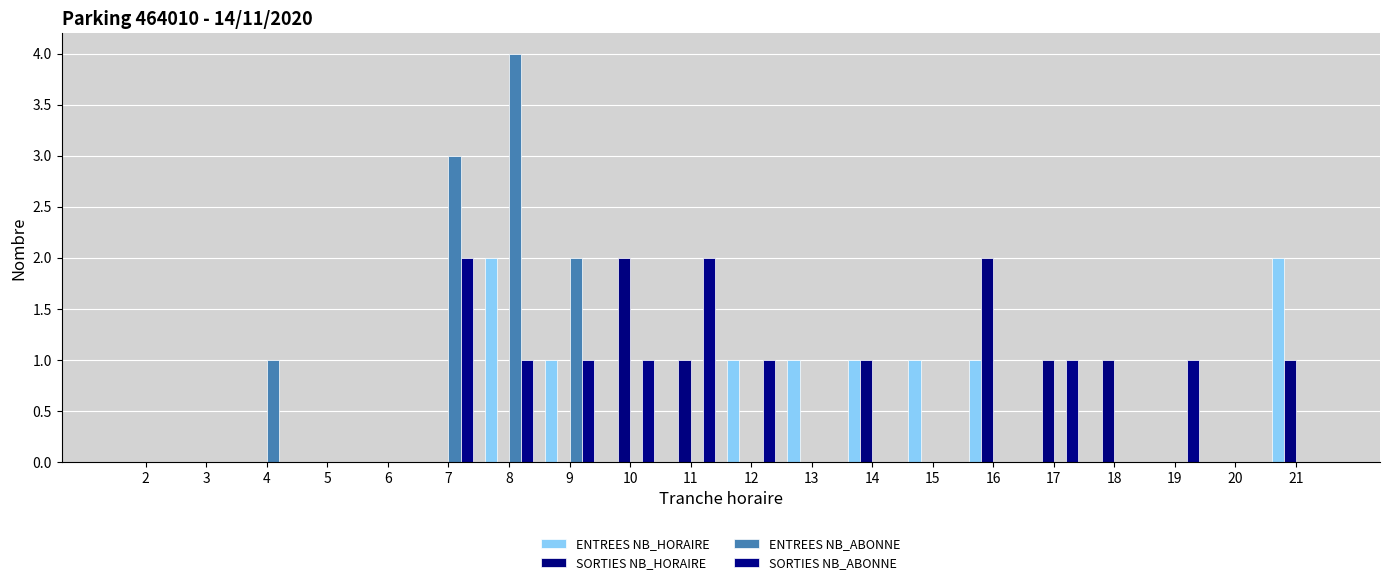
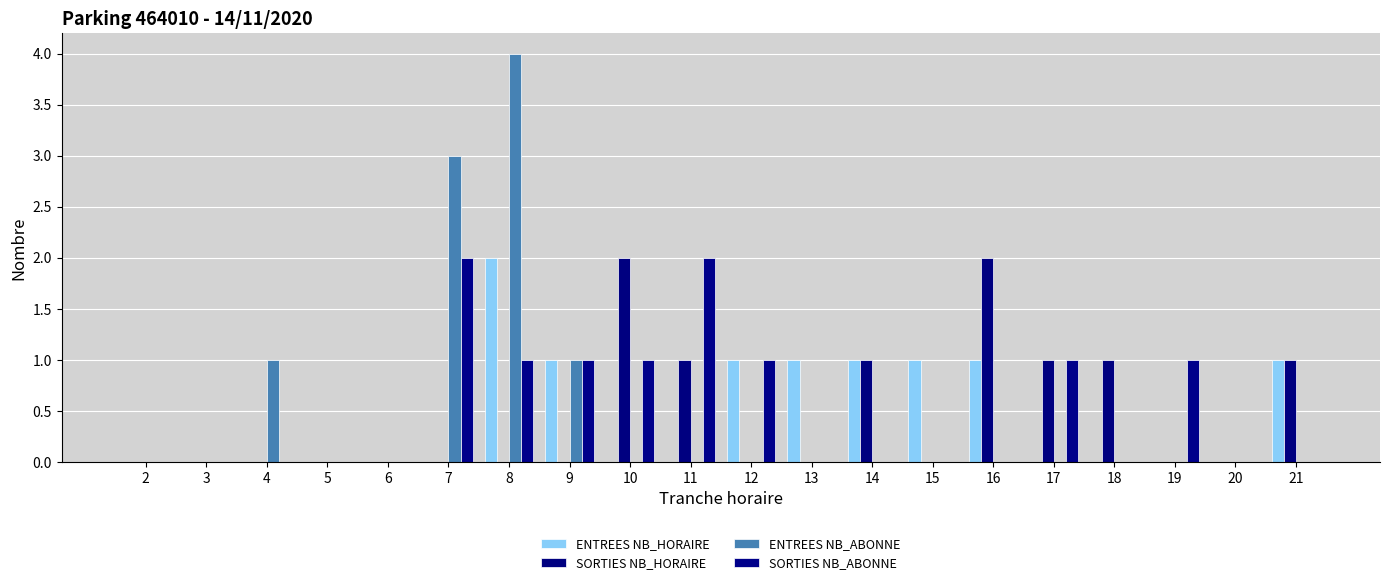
ENTREES NB_ABONNE, 9: 2 -> 1
ENTREES NB_HORAIRE, 21: 2 -> 1
